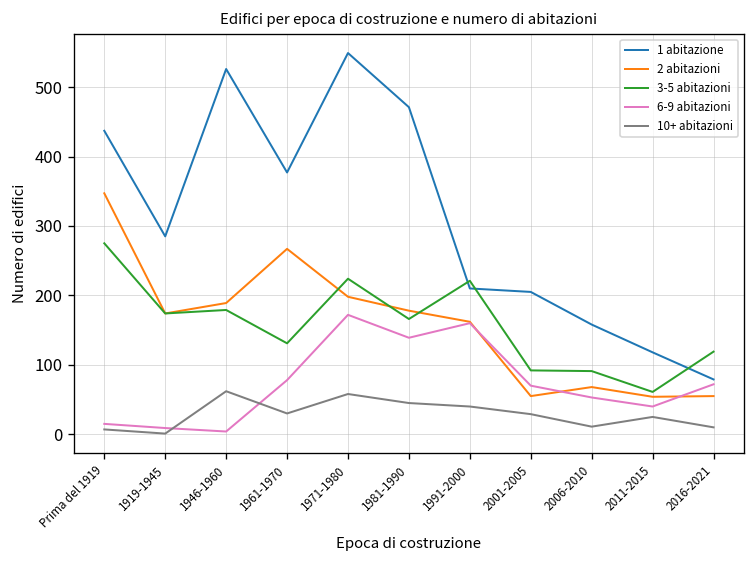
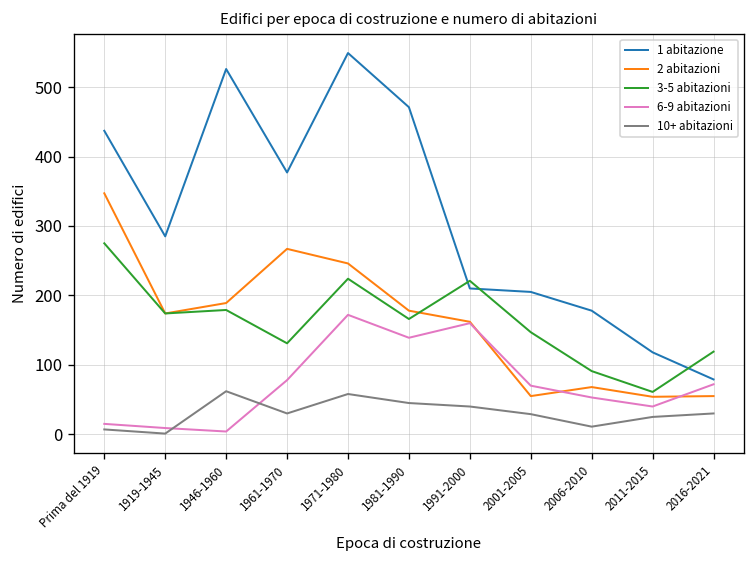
2 abitazioni, 1971-1980: 200 -> 250
3-5 abitazioni, 2001-2005: 90 -> 150
1 abitazione, 2006-2010: 160 -> 180
10+ abitazioni, 2016-2021: 10 -> 30
